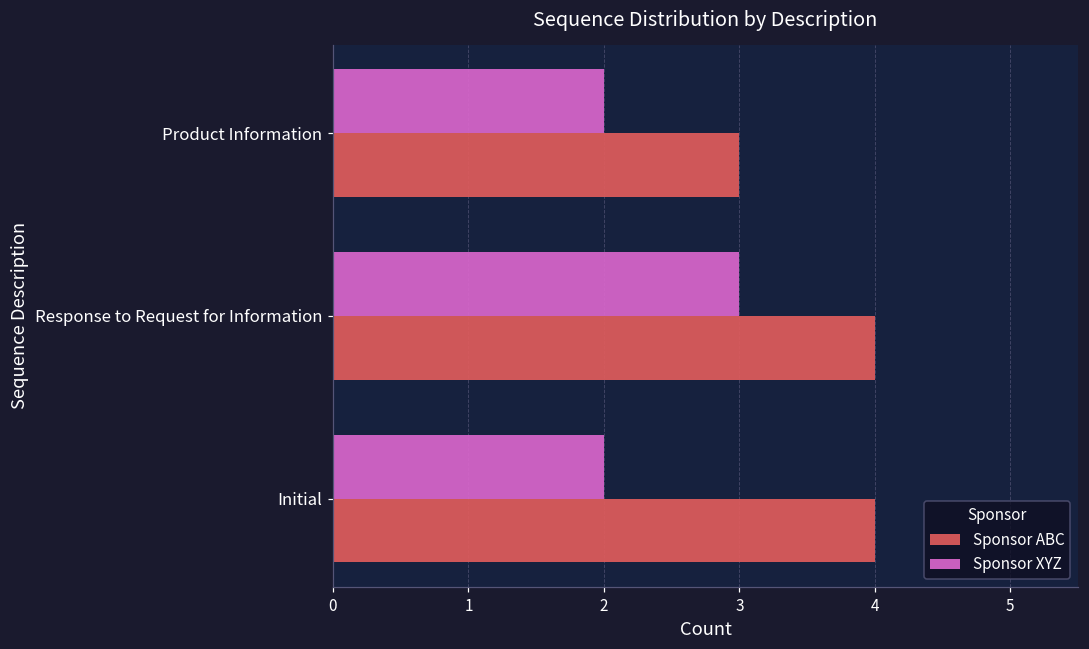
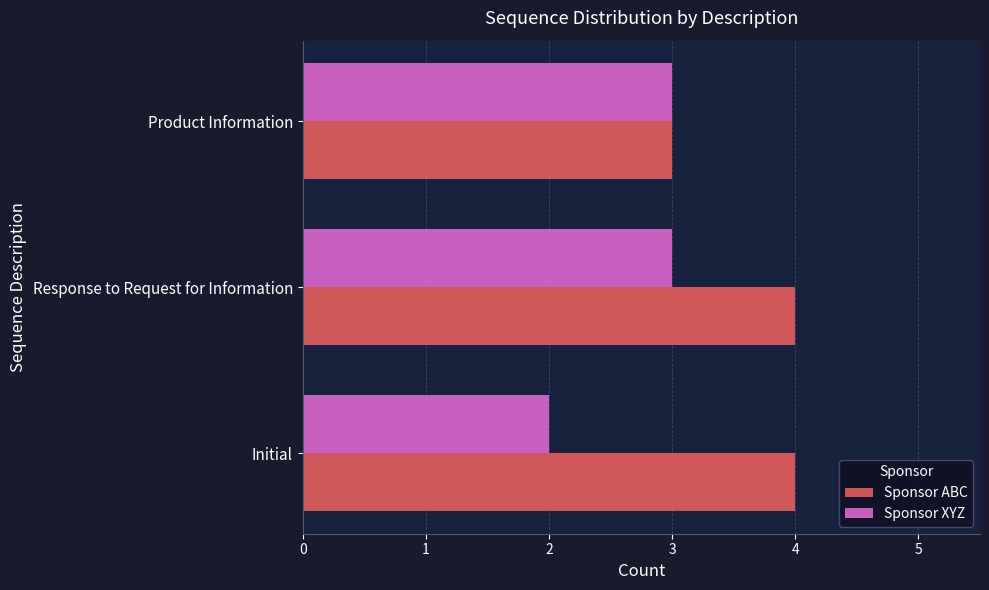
Sponsor XYZ, Product Information: 2 -> 3
